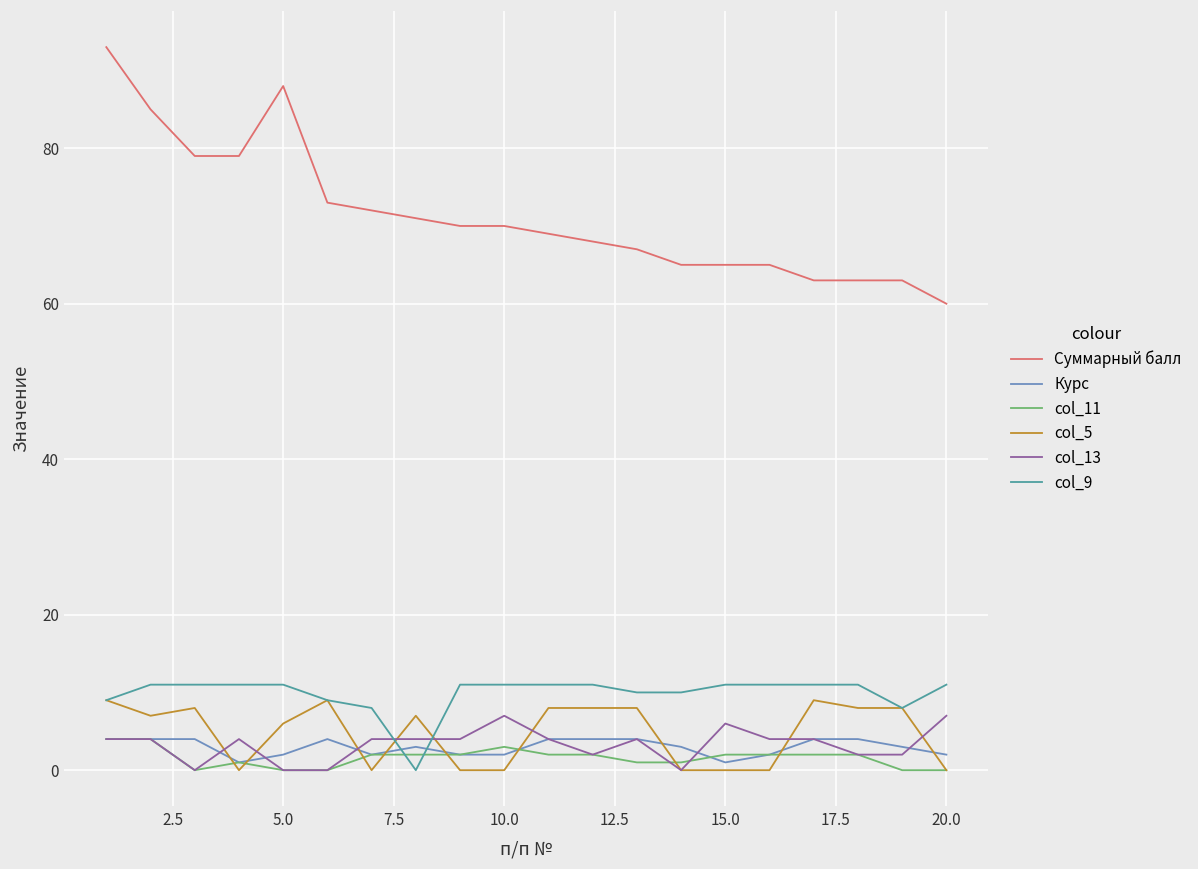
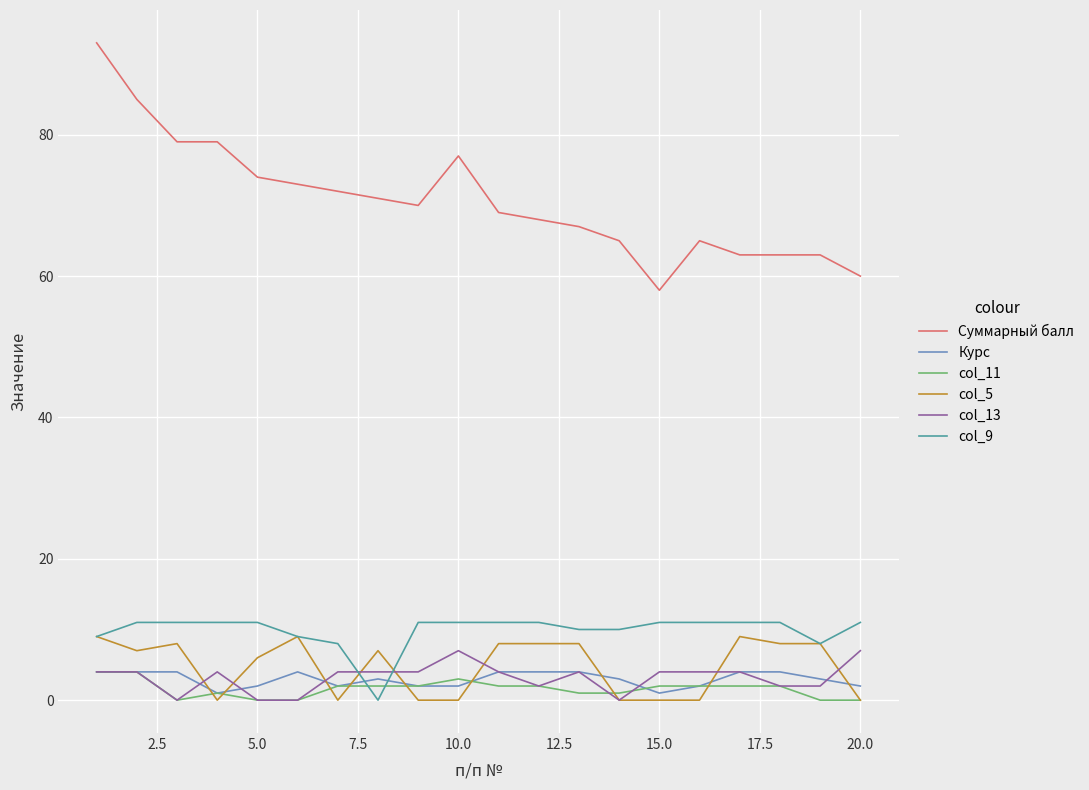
Суммарный балл, 5.0: 88 -> 74
Суммарный балл, 10.0: 70 -> 77
Суммарный балл, 15.0: 65 -> 58
col_13, 15.0: 6 -> 4
